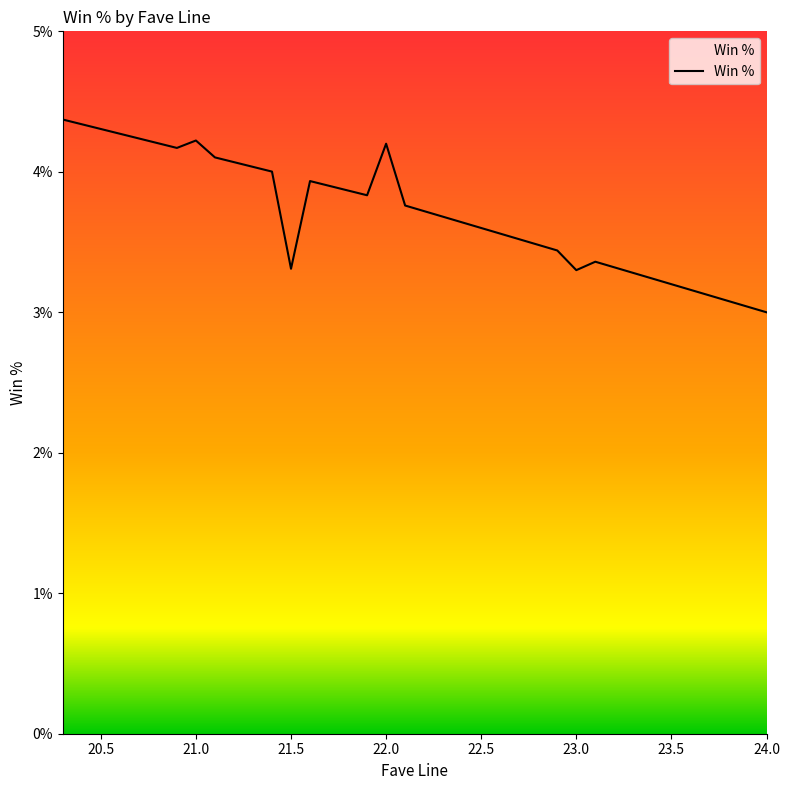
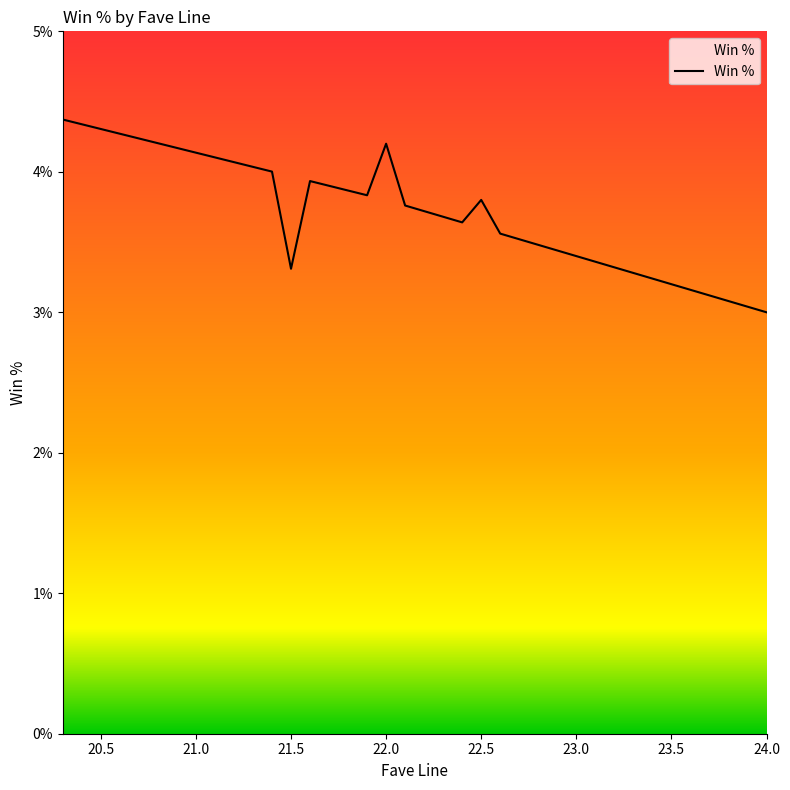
21.0: 4.22% -> 4.14%
22.5: 3.60% -> 3.80%
23.0: 3.30% -> 3.40%
